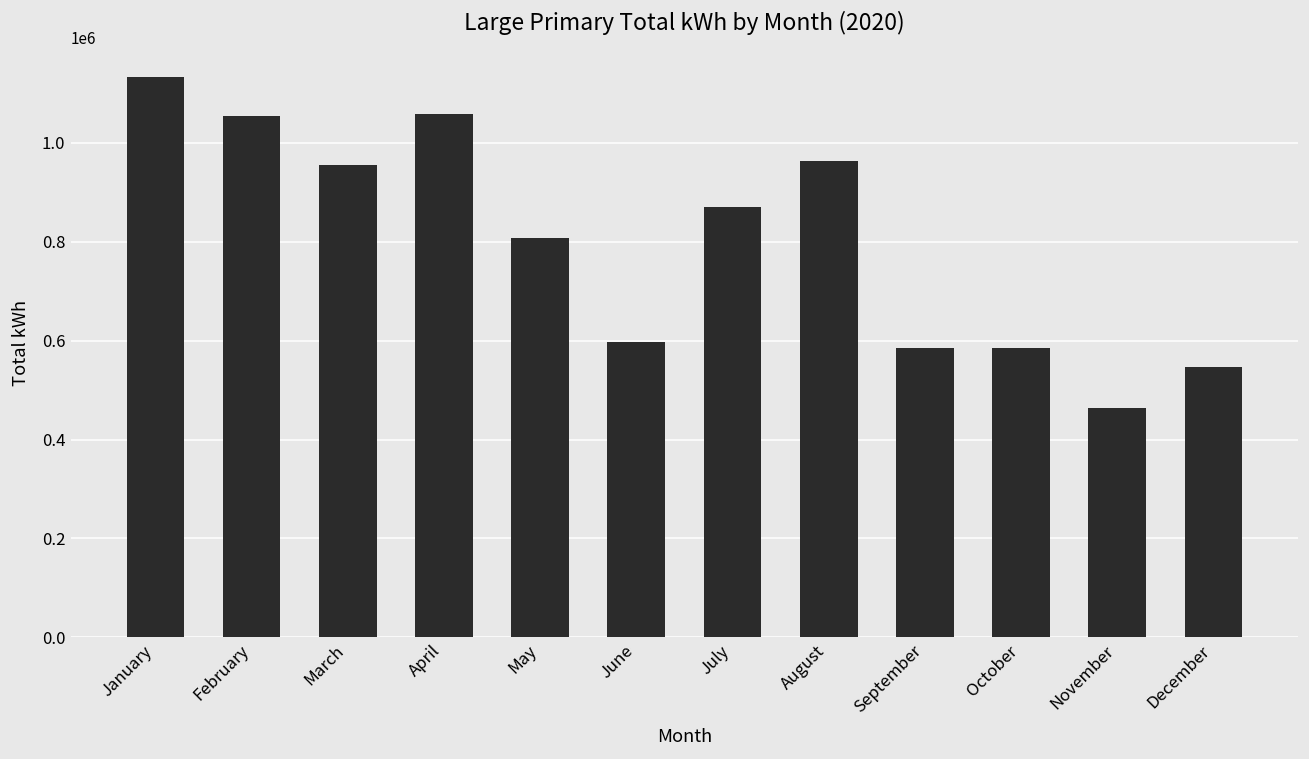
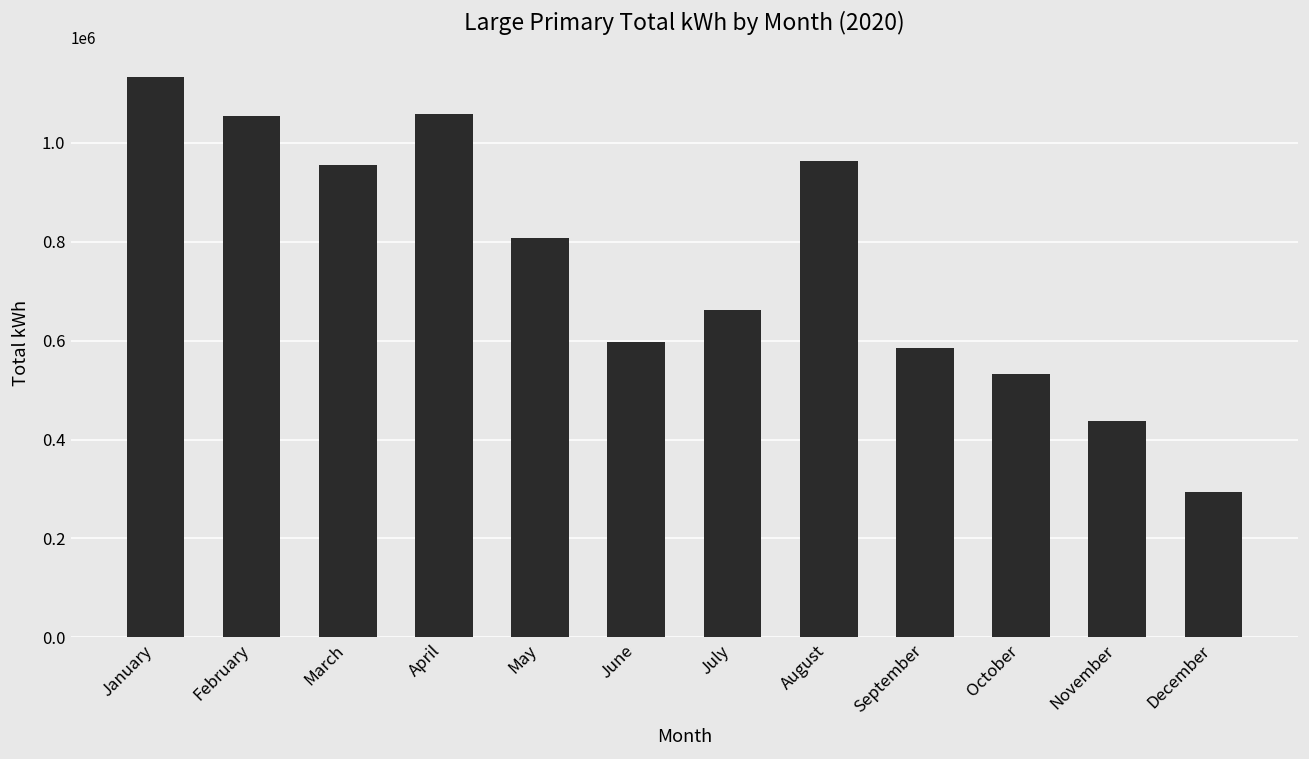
July: 870000 -> 660000
October: 590000 -> 530000
November: 460000 -> 440000
December: 550000 -> 290000
